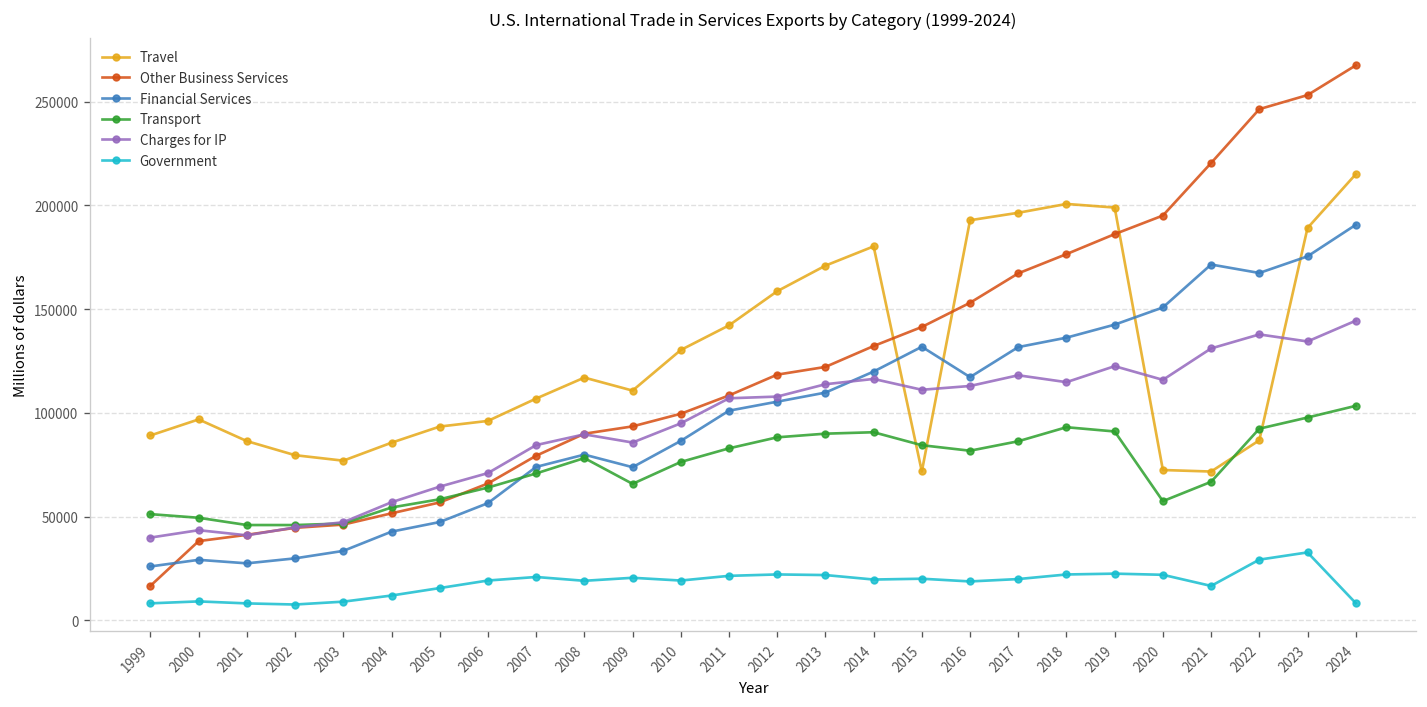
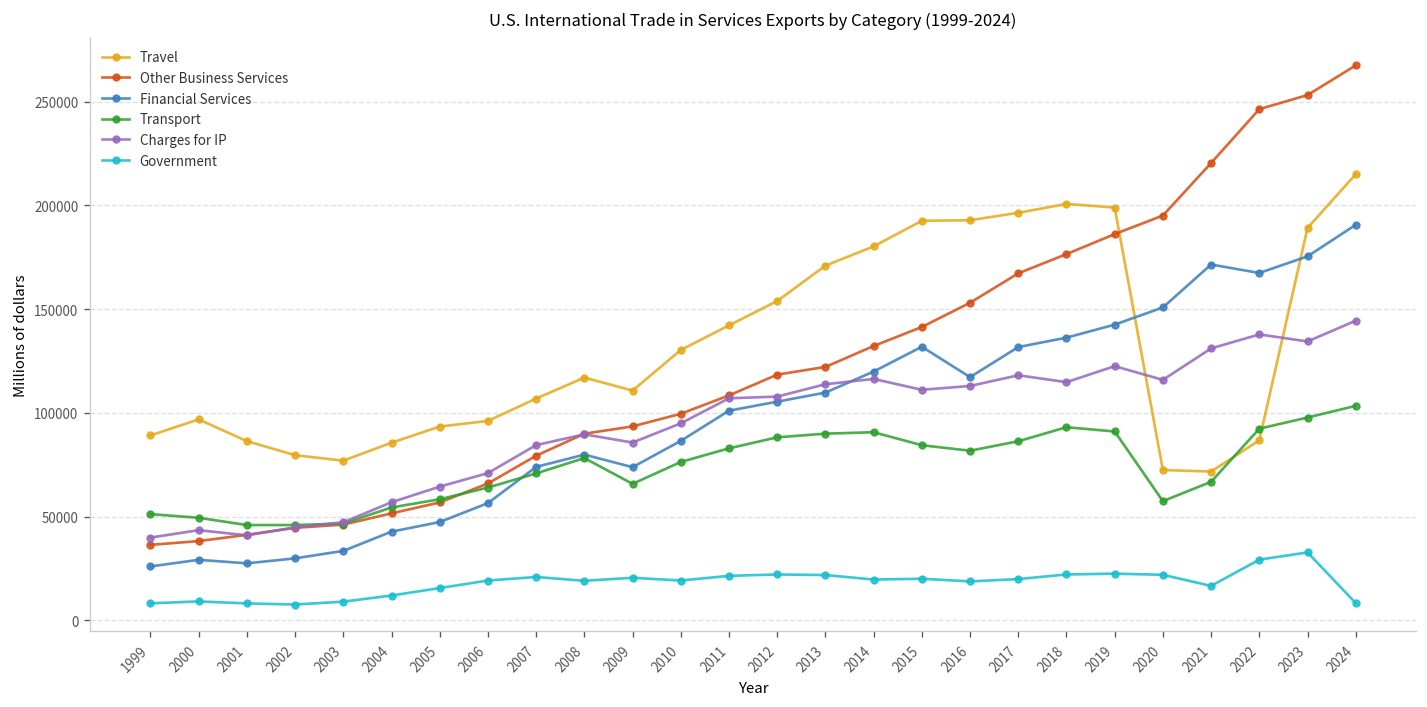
Other Business Services, 1999: 17000 -> 36000
Travel, 2012: 159000 -> 154000
Travel, 2015: 72000 -> 193000
